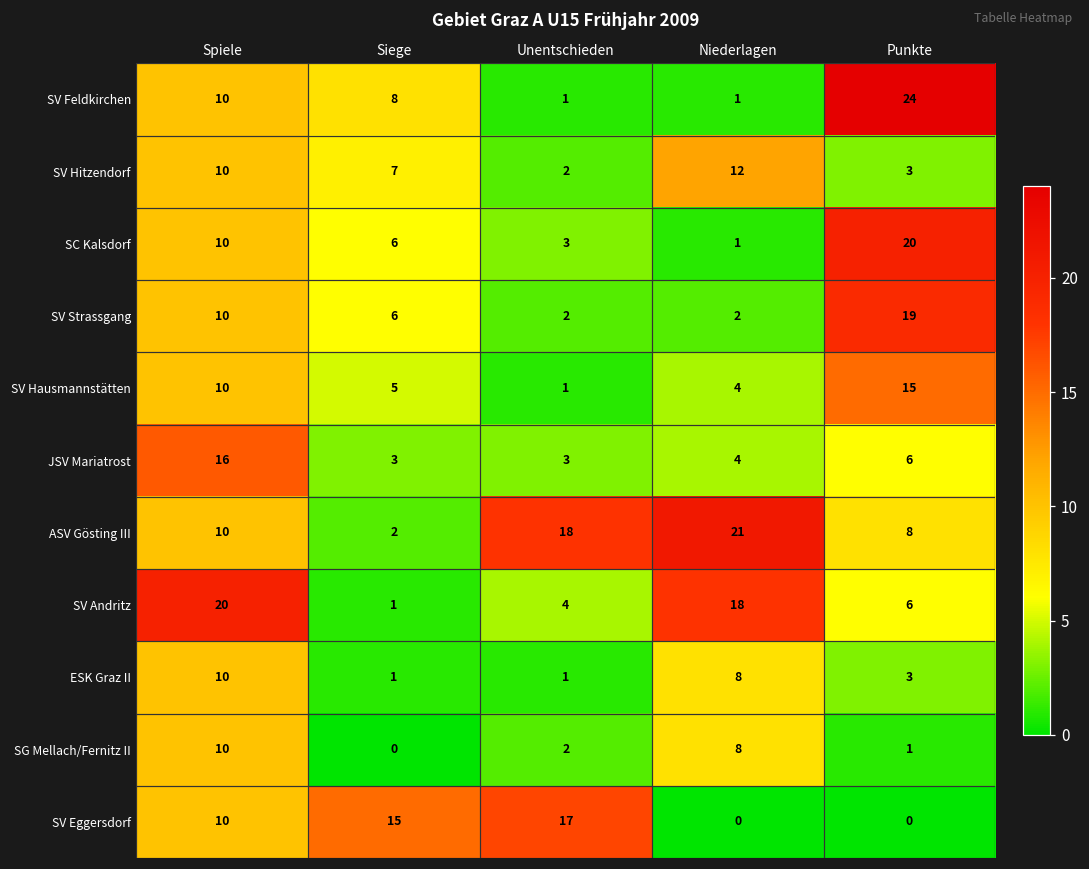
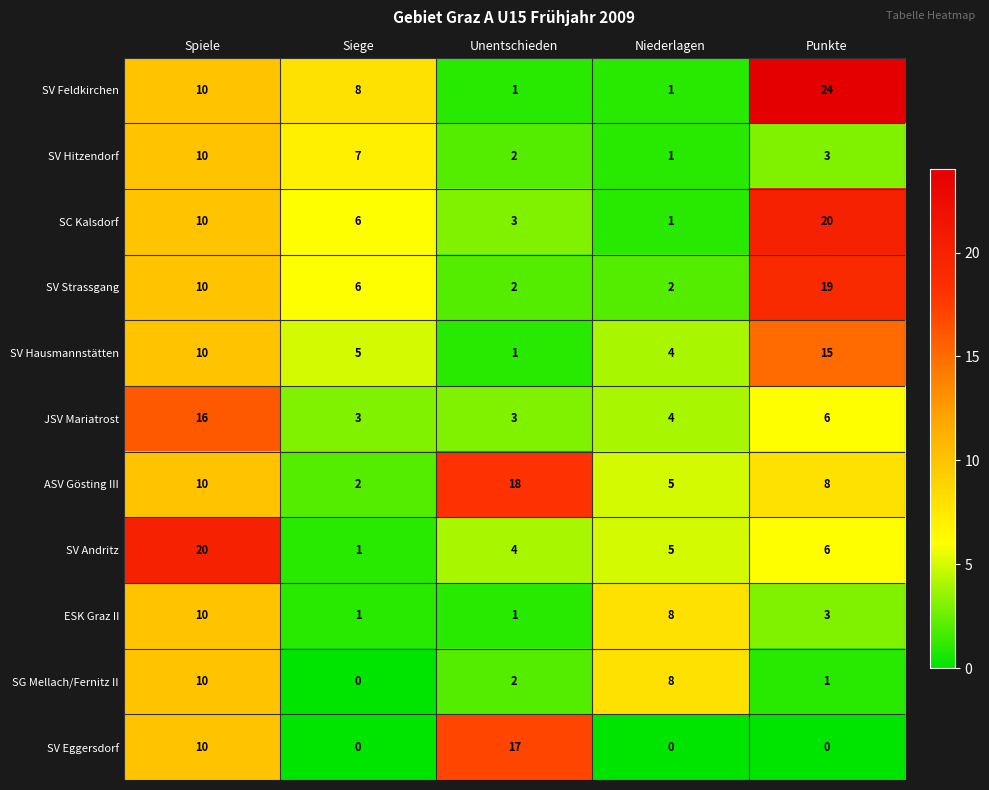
SV Hitzendorf, Niederlagen: 12 -> 1
ASV Gösting III, Niederlagen: 21 -> 5
SV Andritz, Niederlagen: 18 -> 5
SV Eggersdorf, Siege: 15 -> 0
